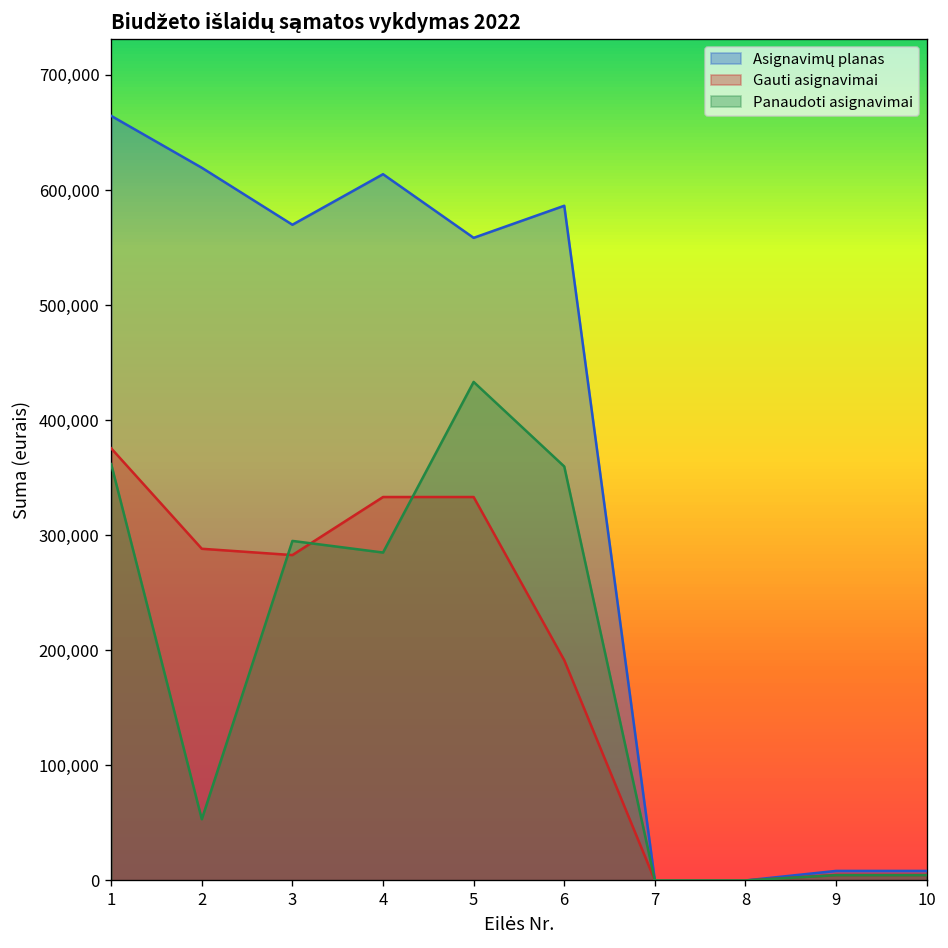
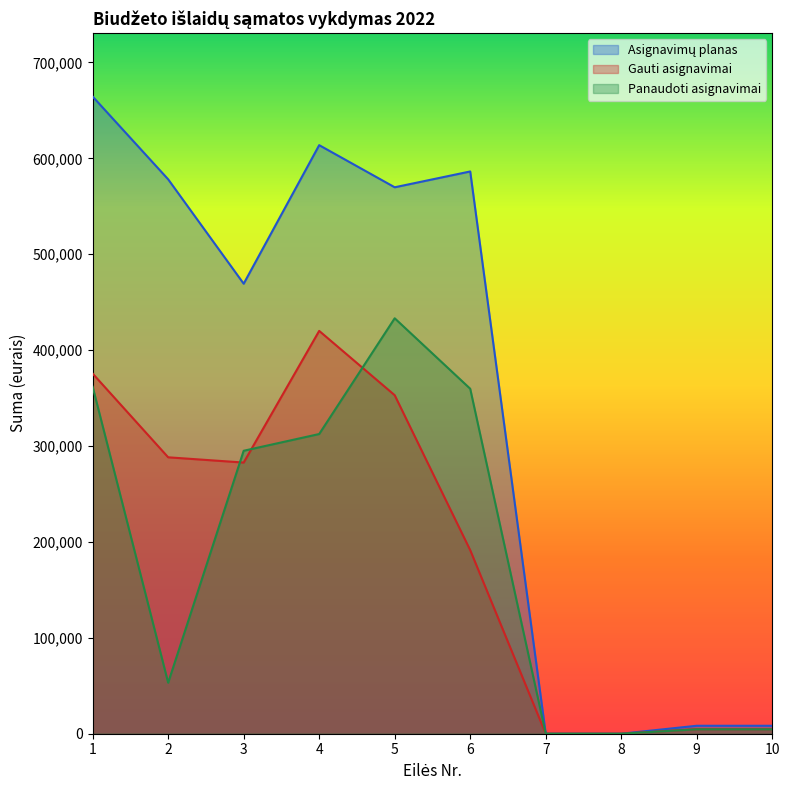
Asignavimų planas, 2: 620,000 -> 580,000
Asignavimų planas, 3: 570,000 -> 470,000
Gauti asignavimai, 4: 330,000 -> 420,000
Panaudoti asignavimai, 4: 280,000 -> 310,000
Asignavimų planas, 5: 560,000 -> 570,000
Gauti asignavimai, 5: 330,000 -> 350,000
